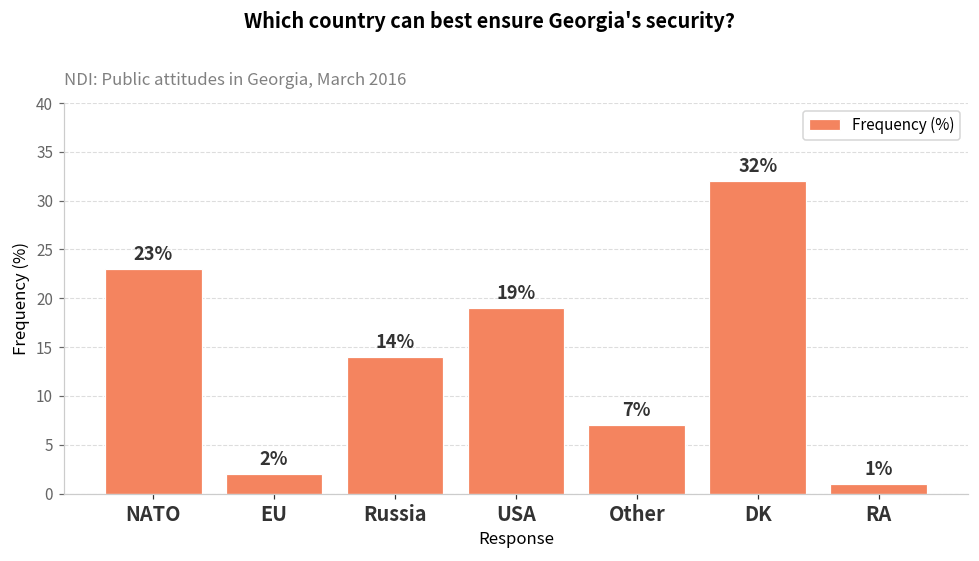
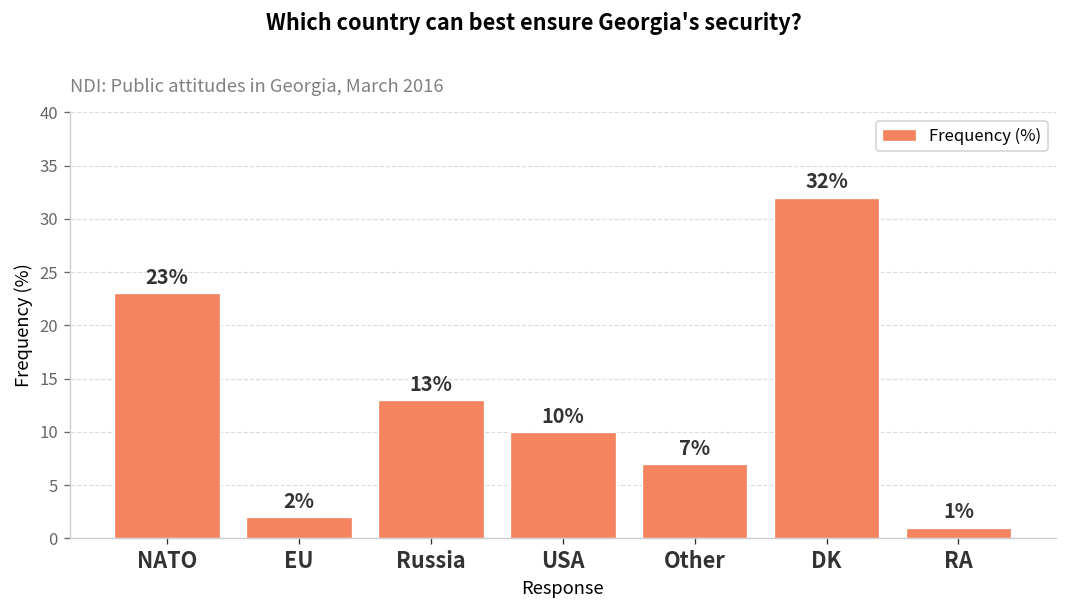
Russia: 14% -> 13%
USA: 19% -> 10%
